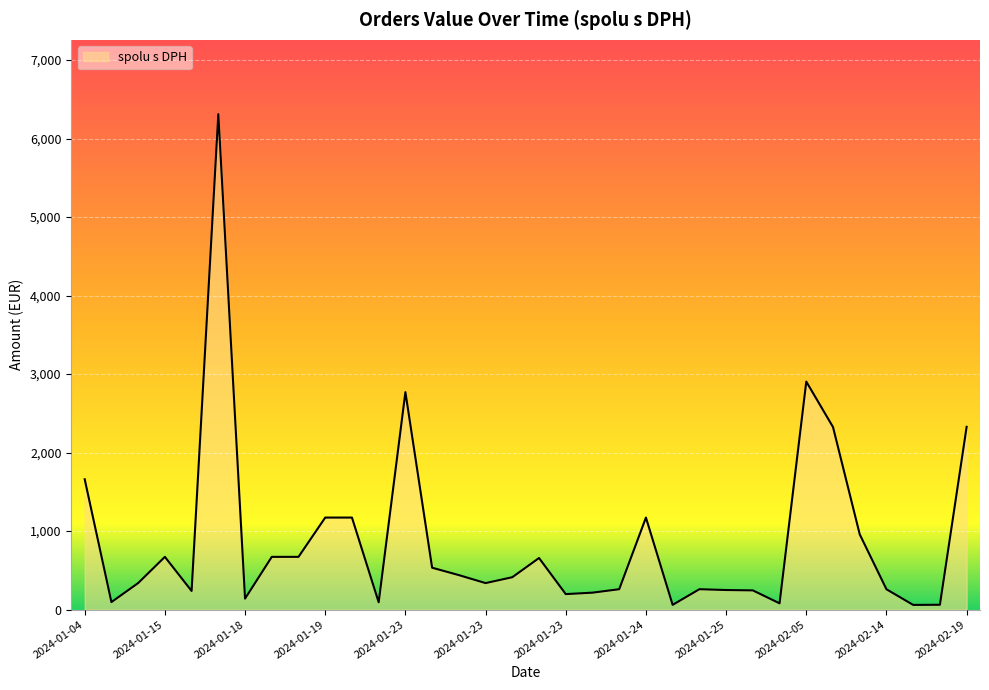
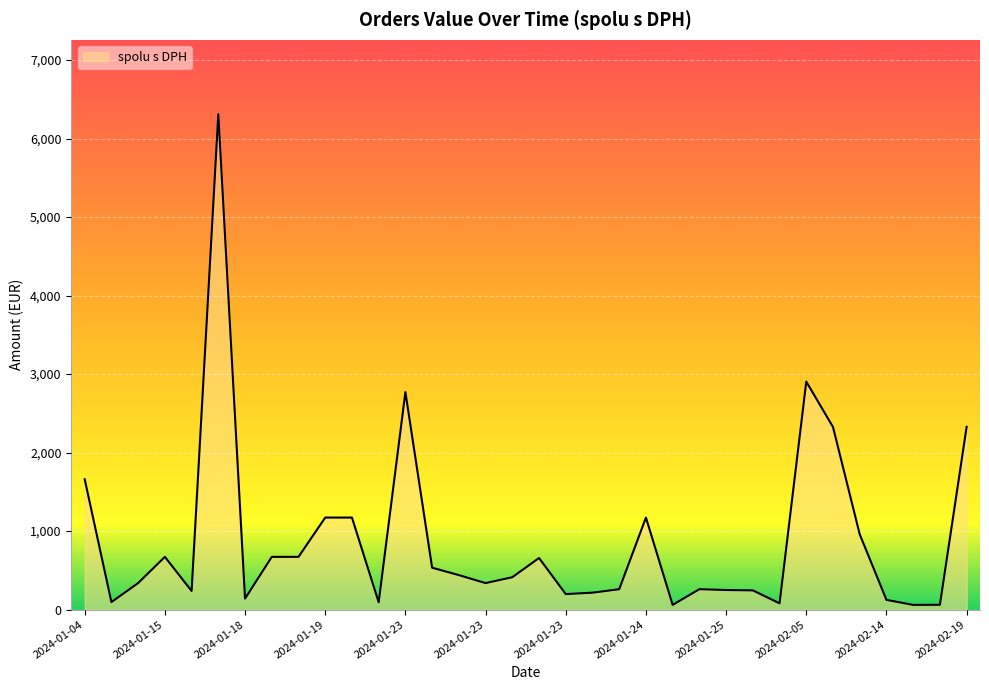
2024-02-14: 300 -> 100
